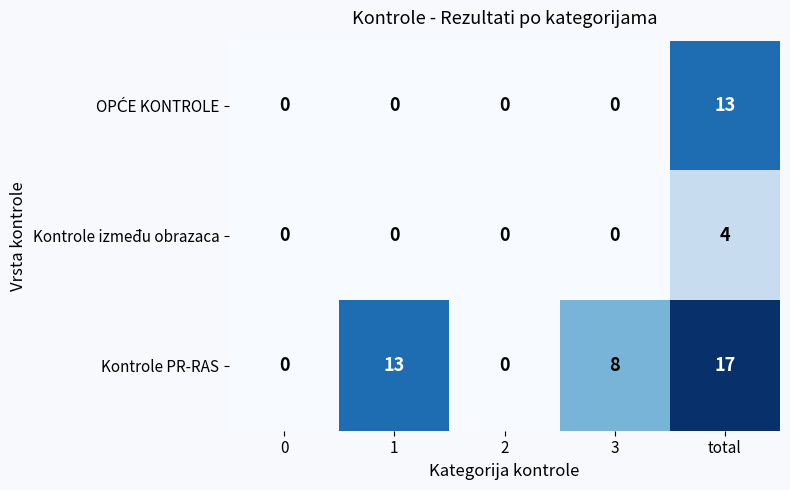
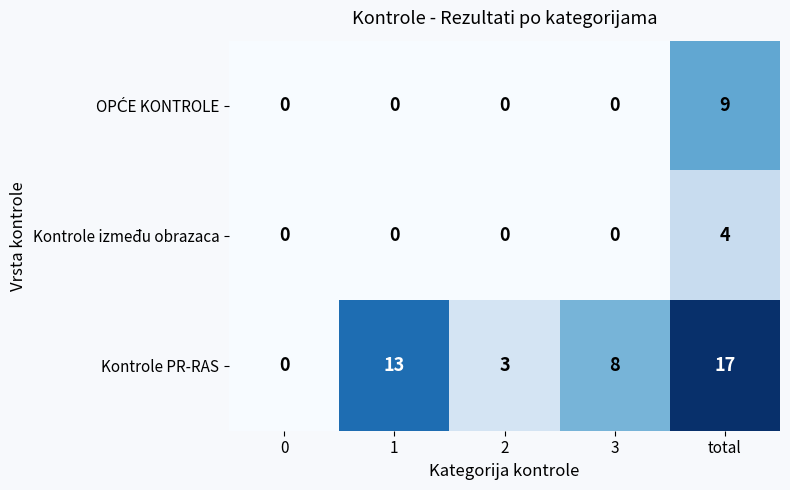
OPĆE KONTROLE, total: 13 -> 9
Kontrole PR-RAS, 2: 0 -> 3
